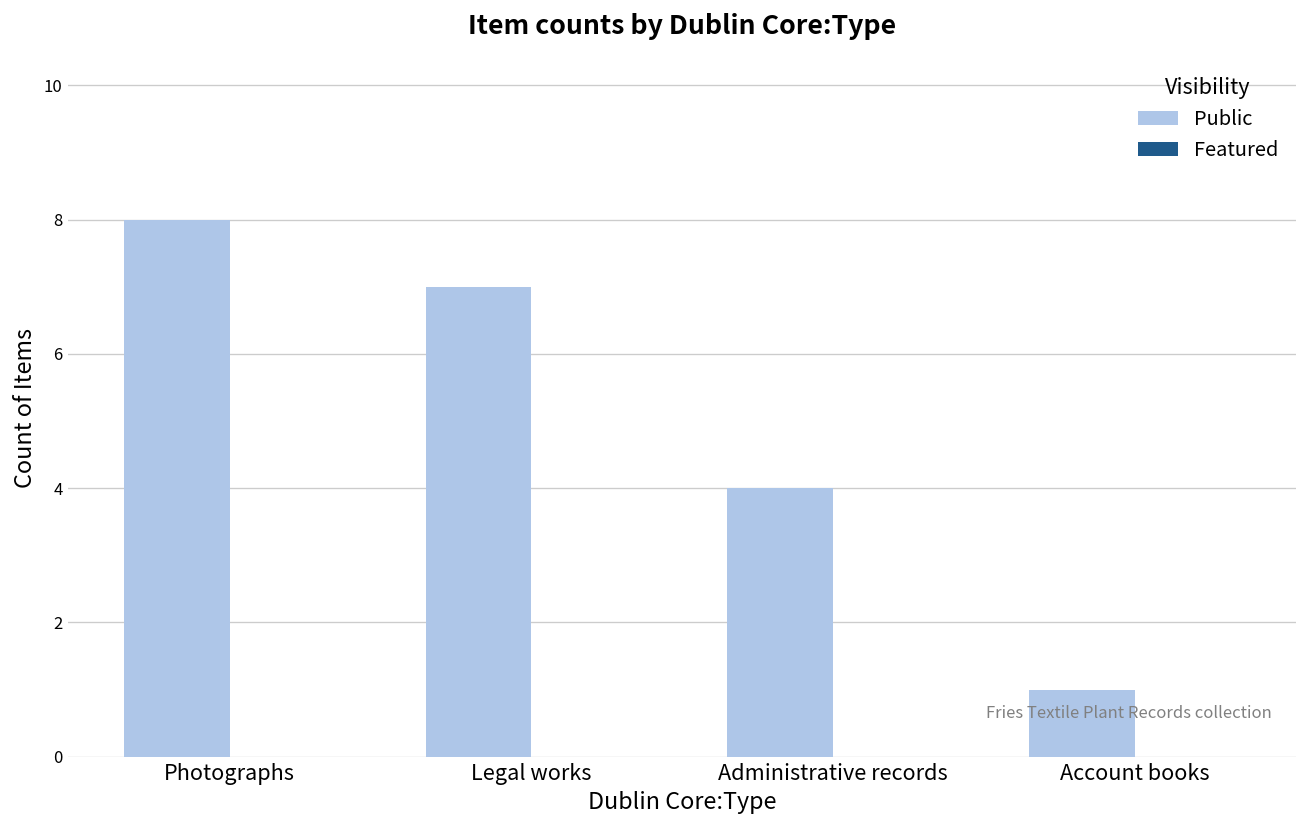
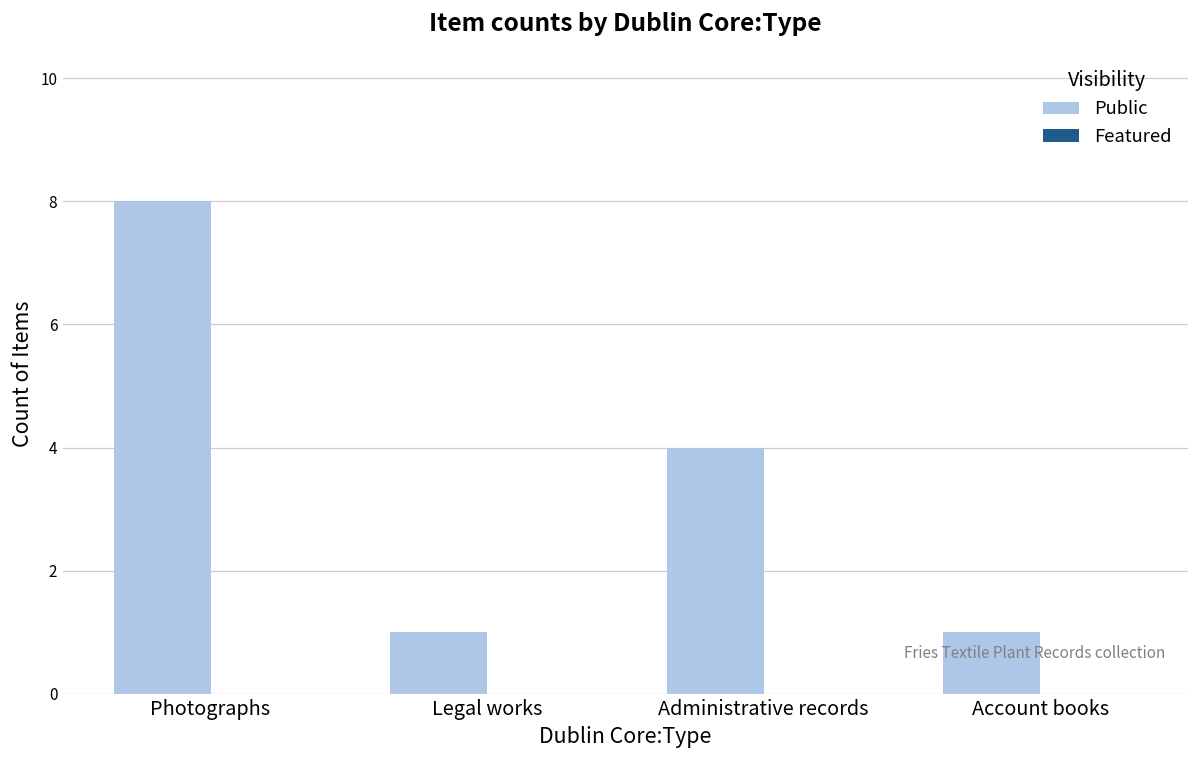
Public, Legal works: 7 -> 1
